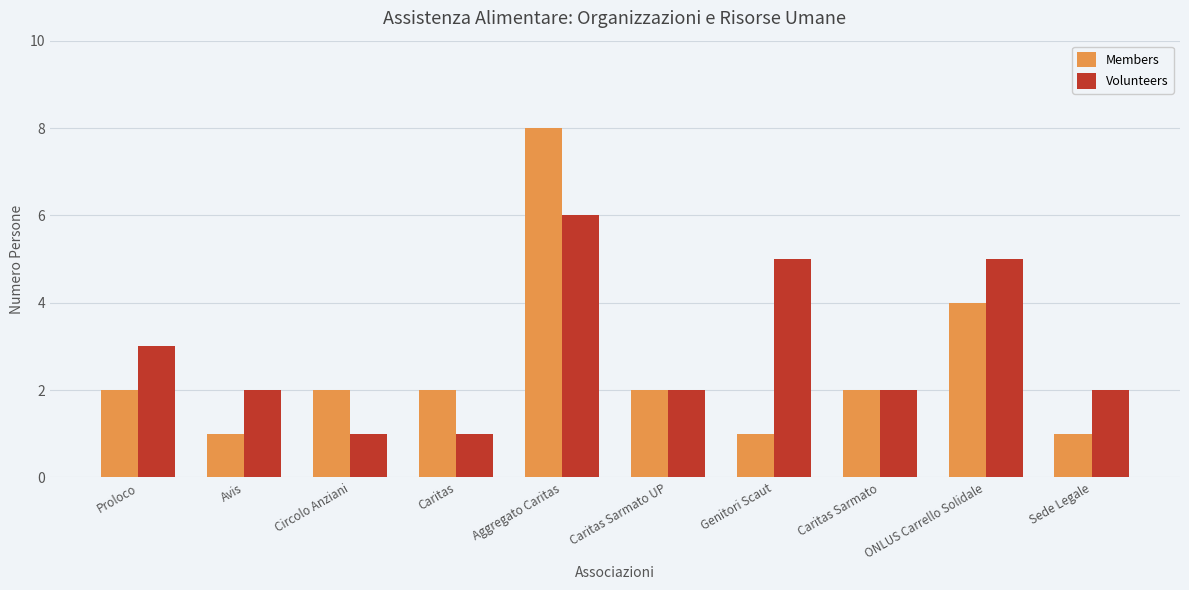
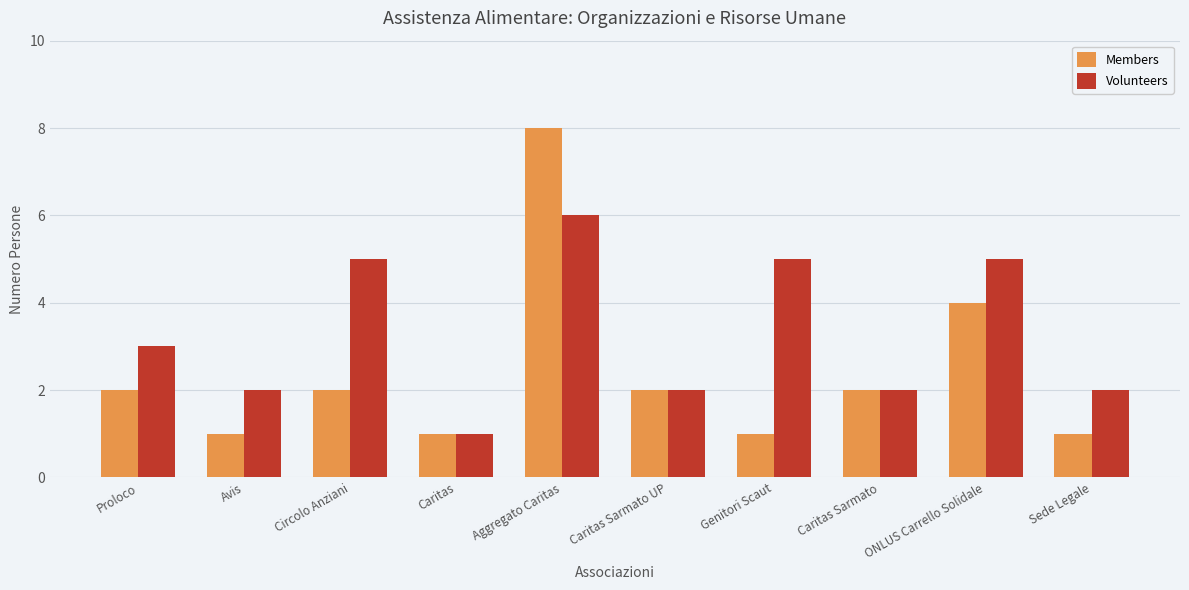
Volunteers, Circolo Anziani: 1 -> 5
Members, Caritas: 2 -> 1
